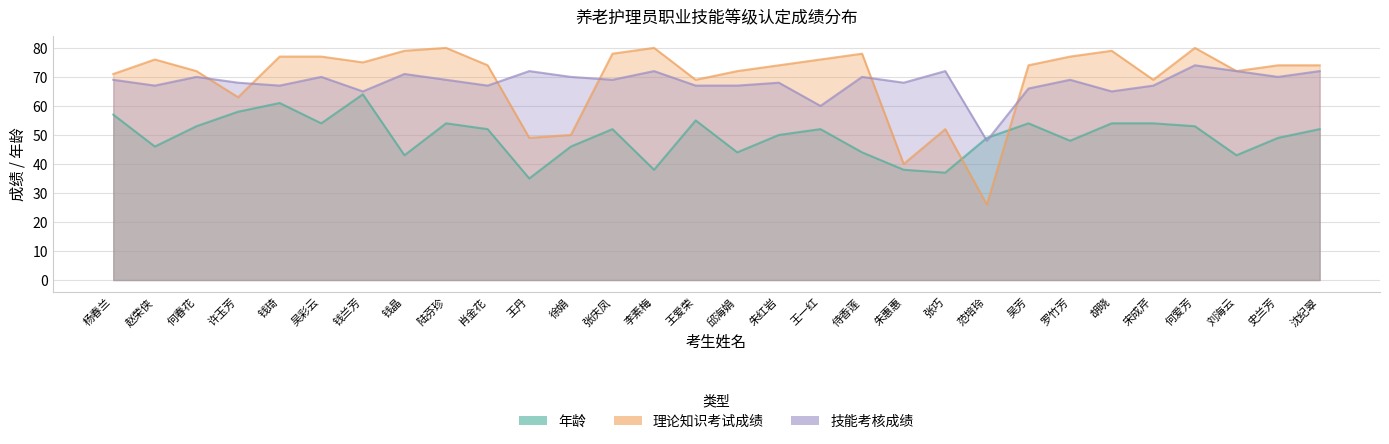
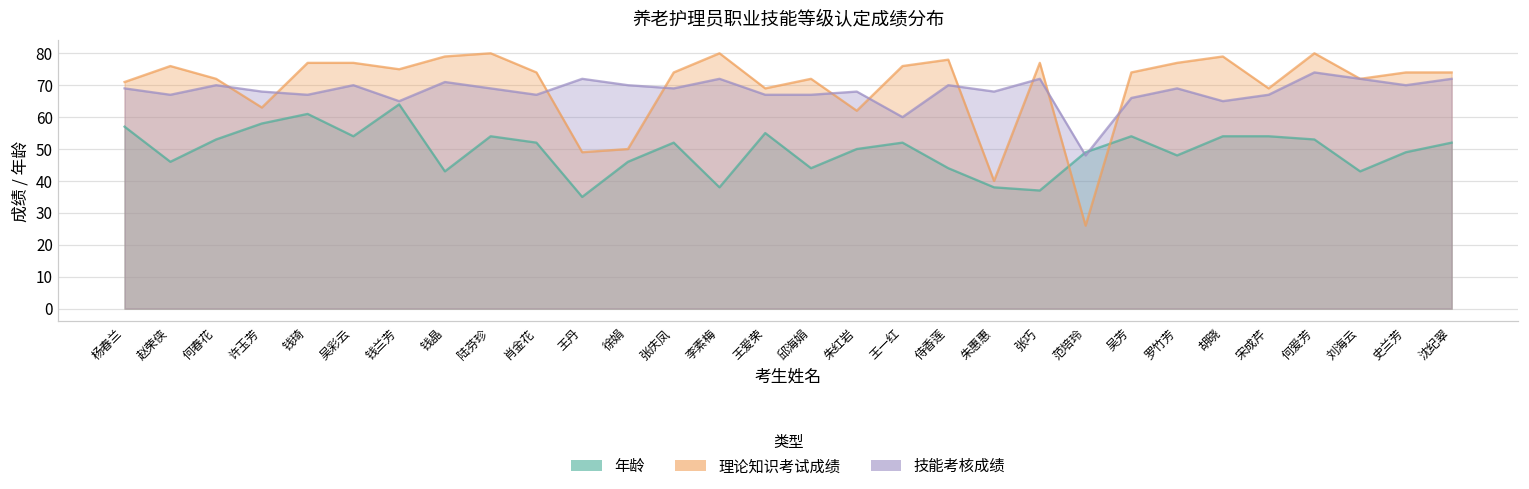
理论知识考试成绩, 张庆凤: 78 -> 74
理论知识考试成绩, 朱红岩: 74 -> 62
理论知识考试成绩, 张巧: 52 -> 77
